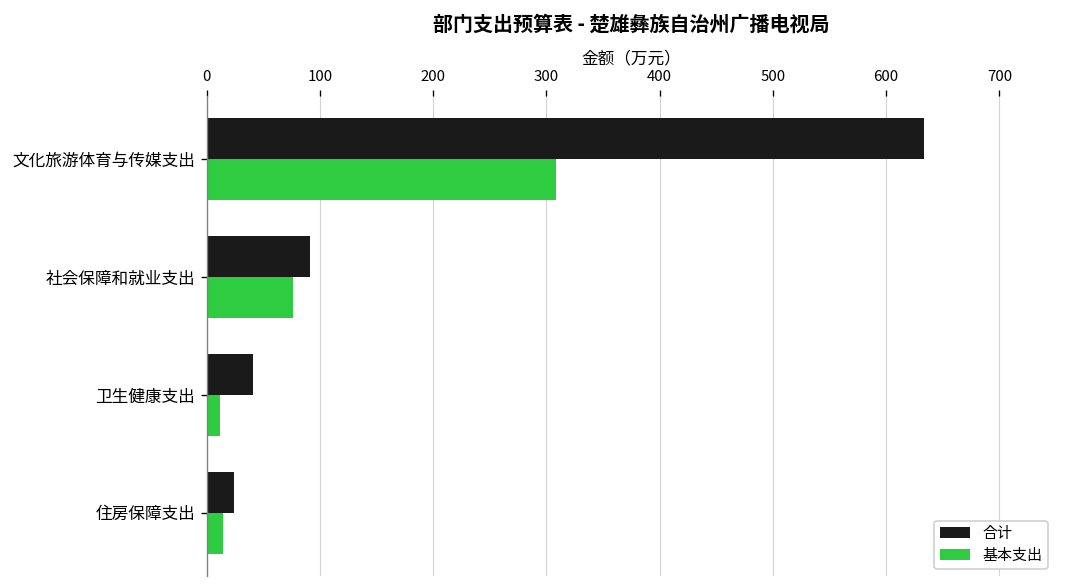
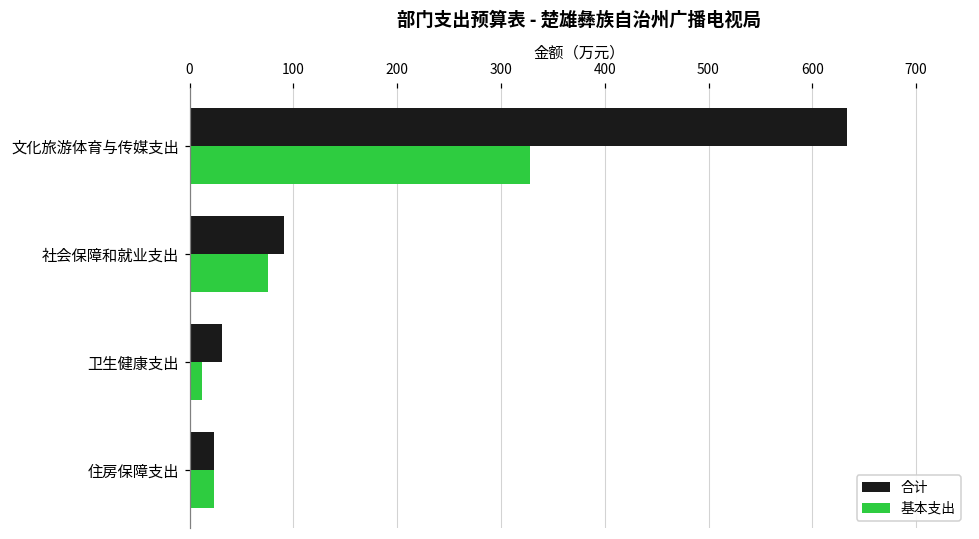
基本支出, 文化旅游体育与传媒支出: 310 -> 330
合计, 卫生健康支出: 40 -> 30
基本支出, 住房保障支出: 10 -> 20
